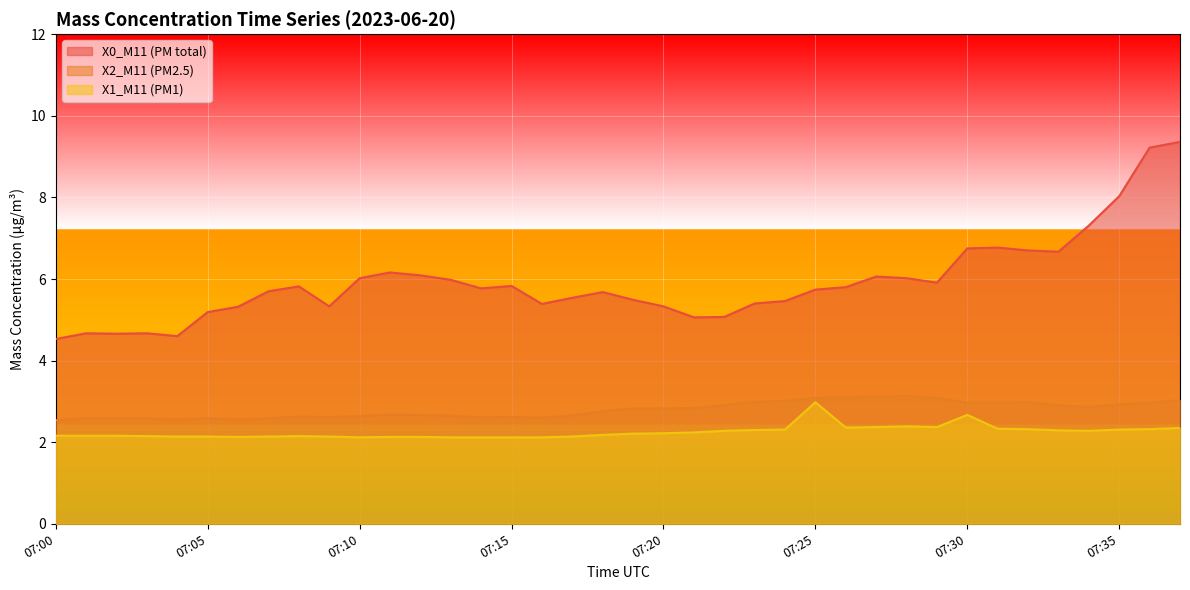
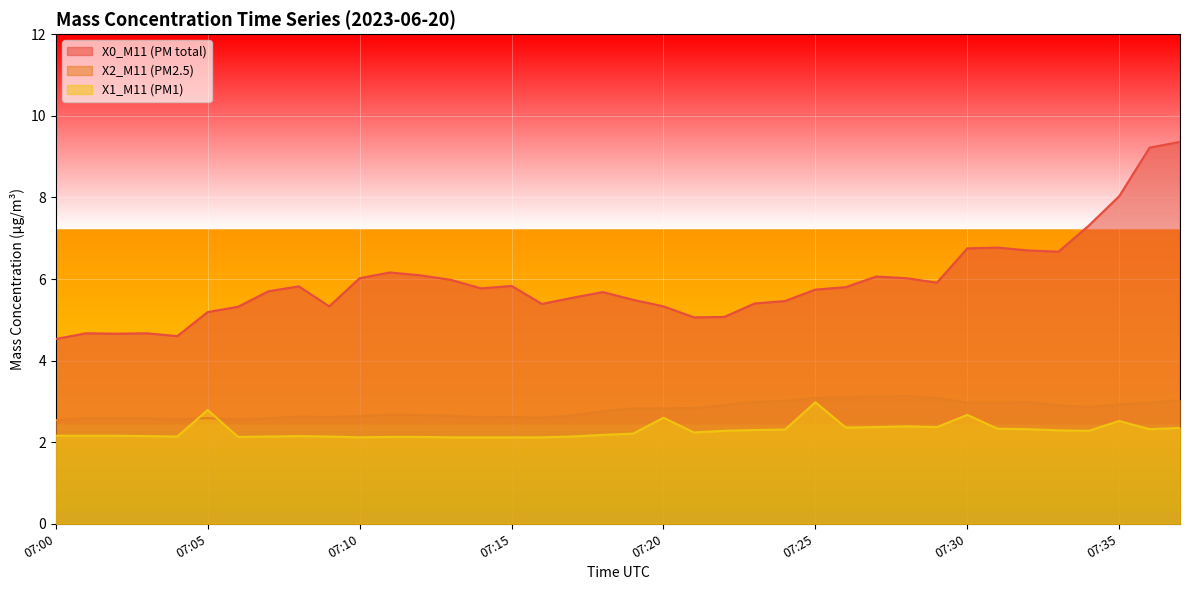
X1_M11 (PM1), 07:05: 2.1 -> 2.8
X1_M11 (PM1), 07:20: 2.2 -> 2.6
X1_M11 (PM1), 07:35: 2.3 -> 2.5
